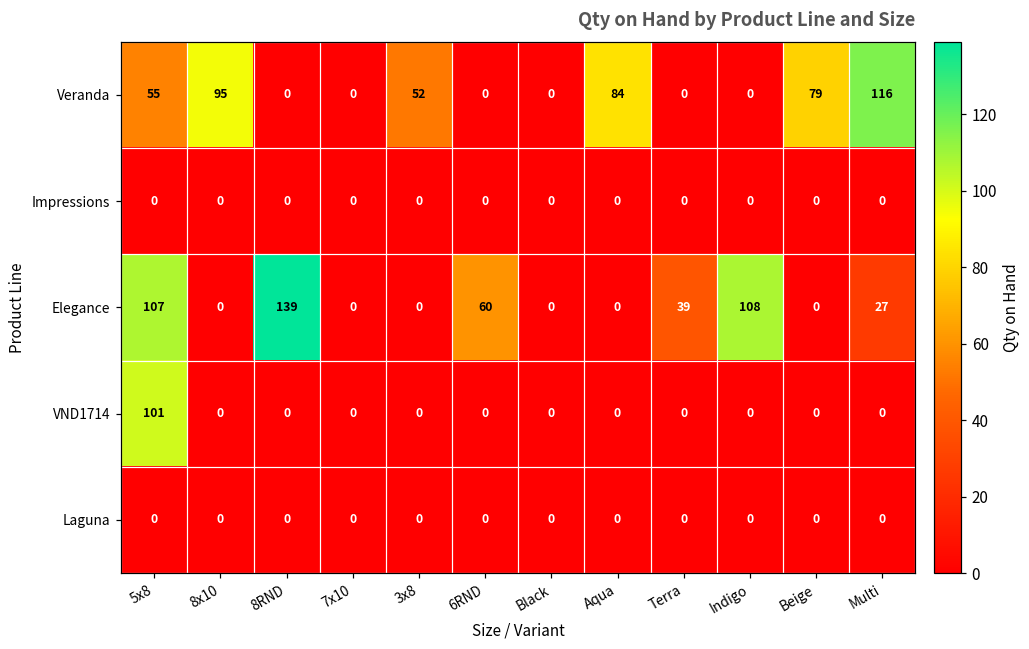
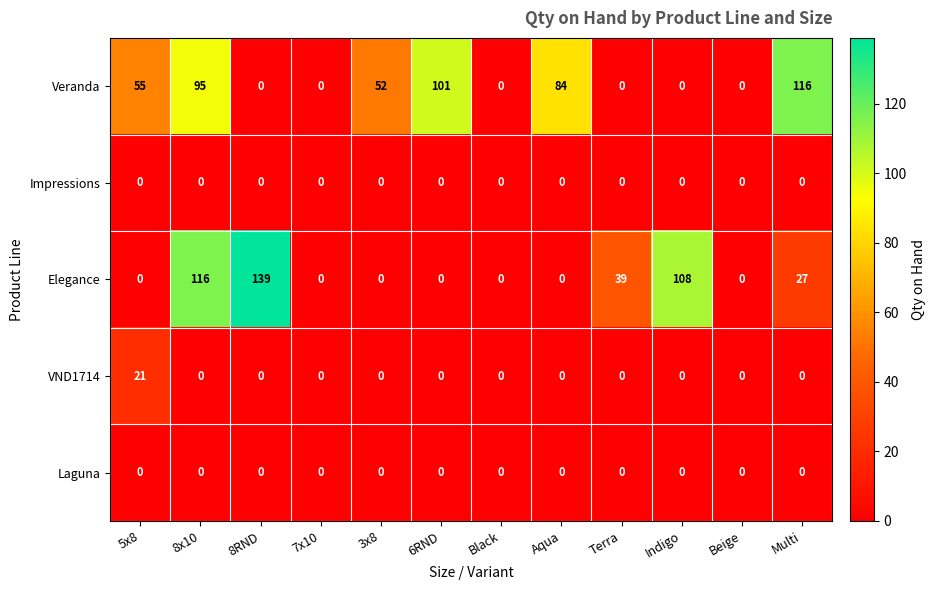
Veranda, 6RND: 0 -> 101
Veranda, Beige: 79 -> 0
Elegance, 5x8: 107 -> 0
Elegance, 8x10: 0 -> 116
Elegance, 6RND: 60 -> 0
VND1714, 5x8: 101 -> 21
